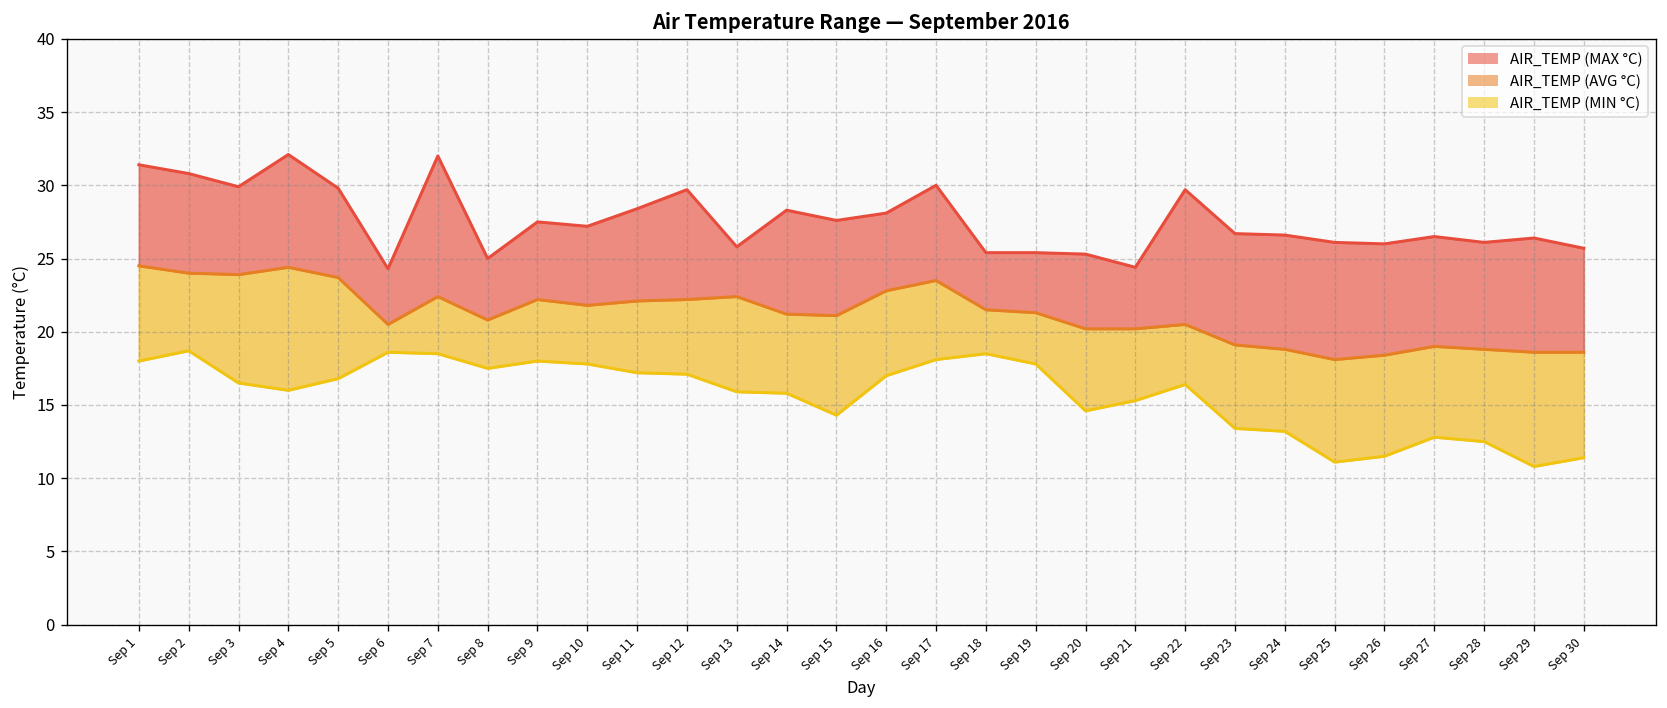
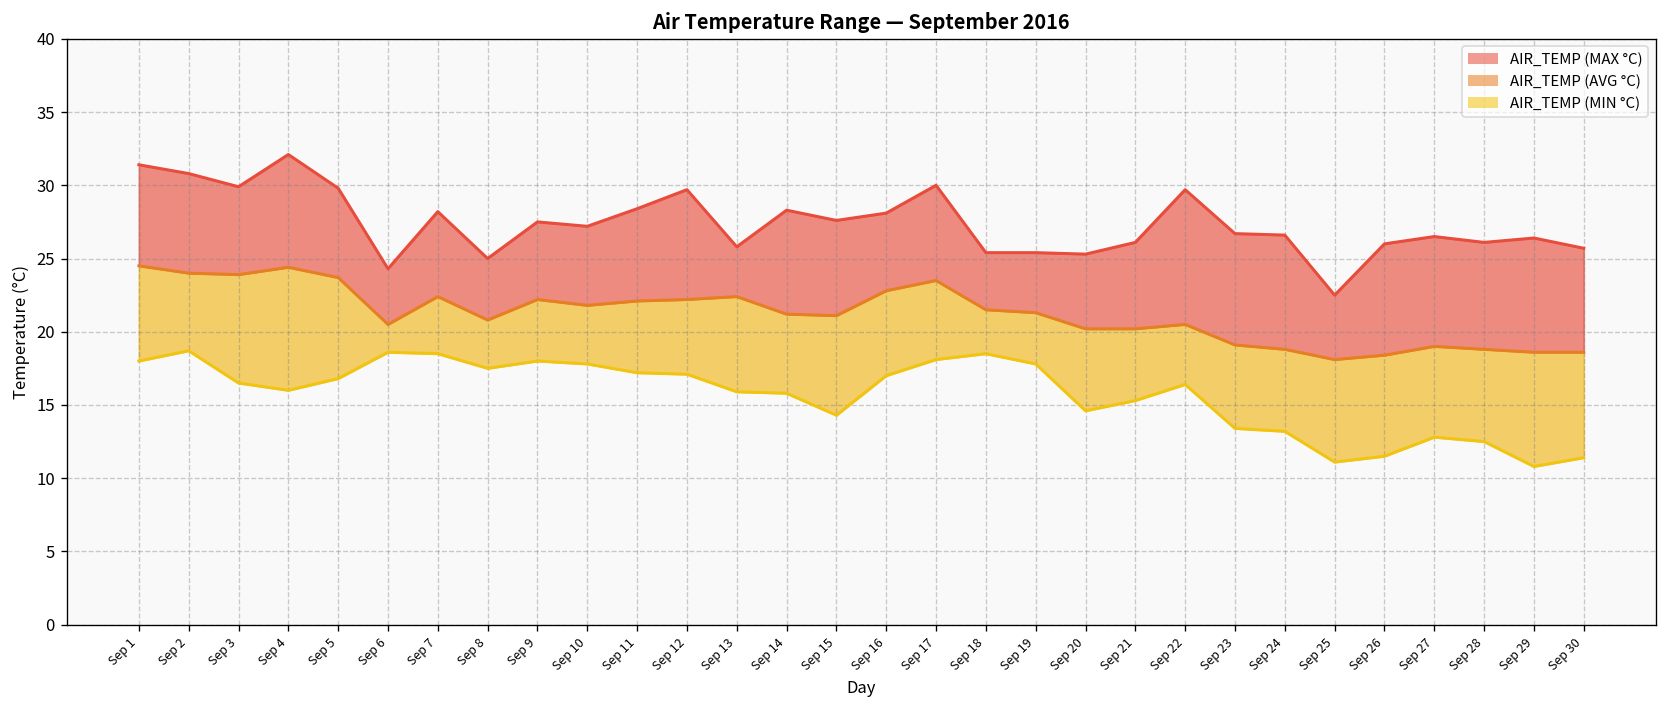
AIR_TEMP (MAX °C), Sep 7: 32.0 -> 28.2
AIR_TEMP (MAX °C), Sep 21: 24.4 -> 26.1
AIR_TEMP (MAX °C), Sep 25: 26.1 -> 22.5
